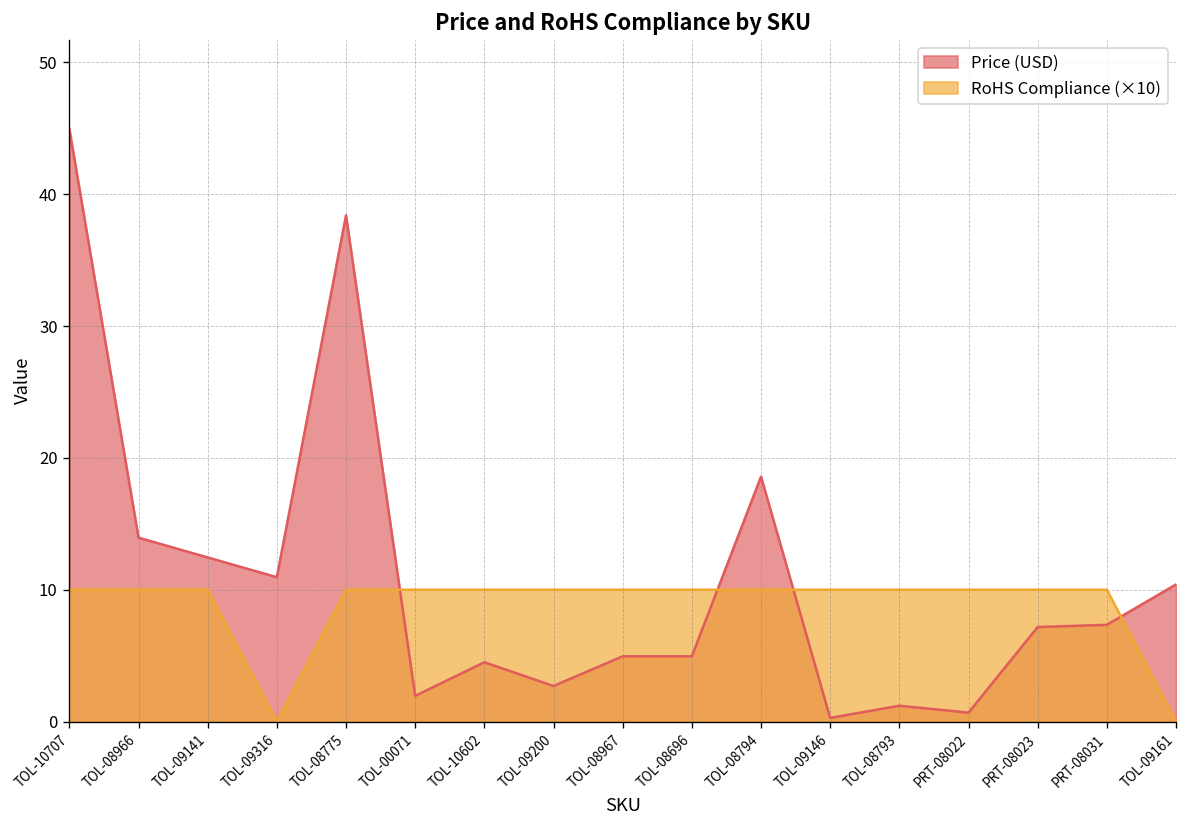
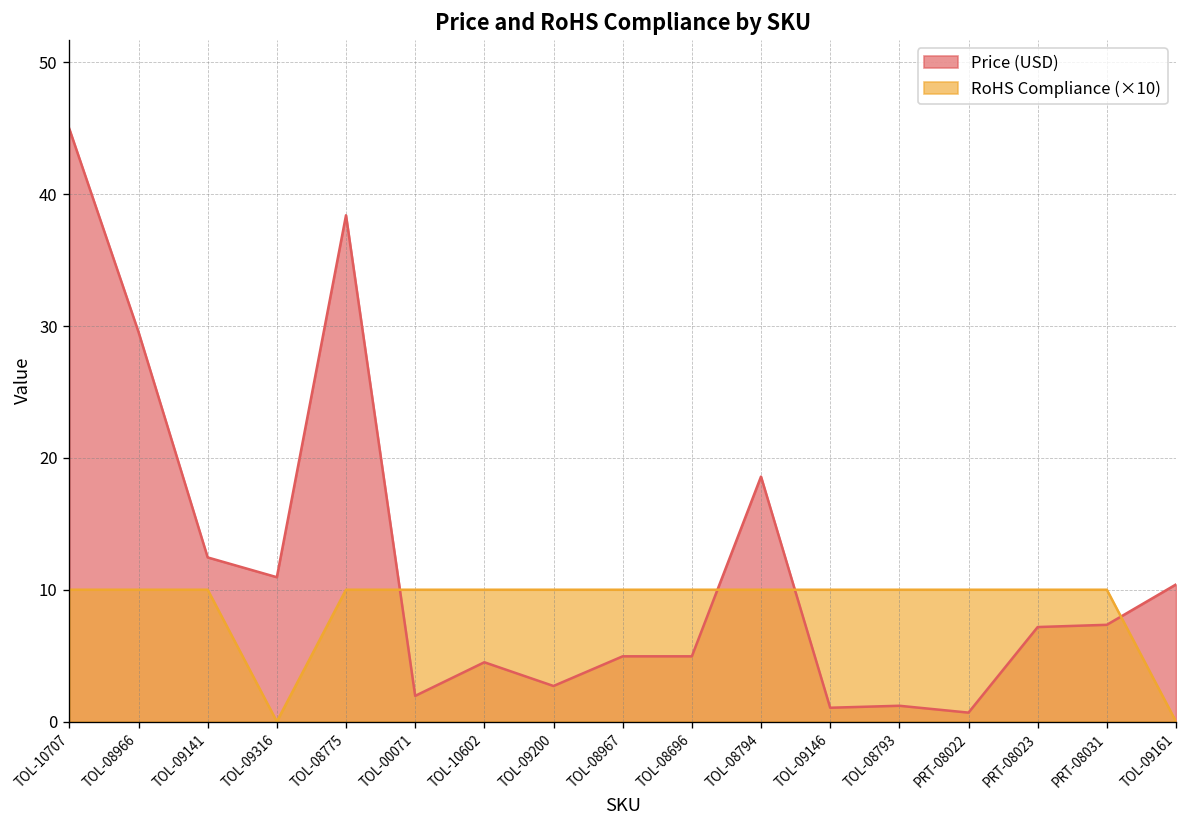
Price (USD), TOL-08966: 14.0 -> 29.6
Price (USD), TOL-09146: 0.3 -> 1.1
